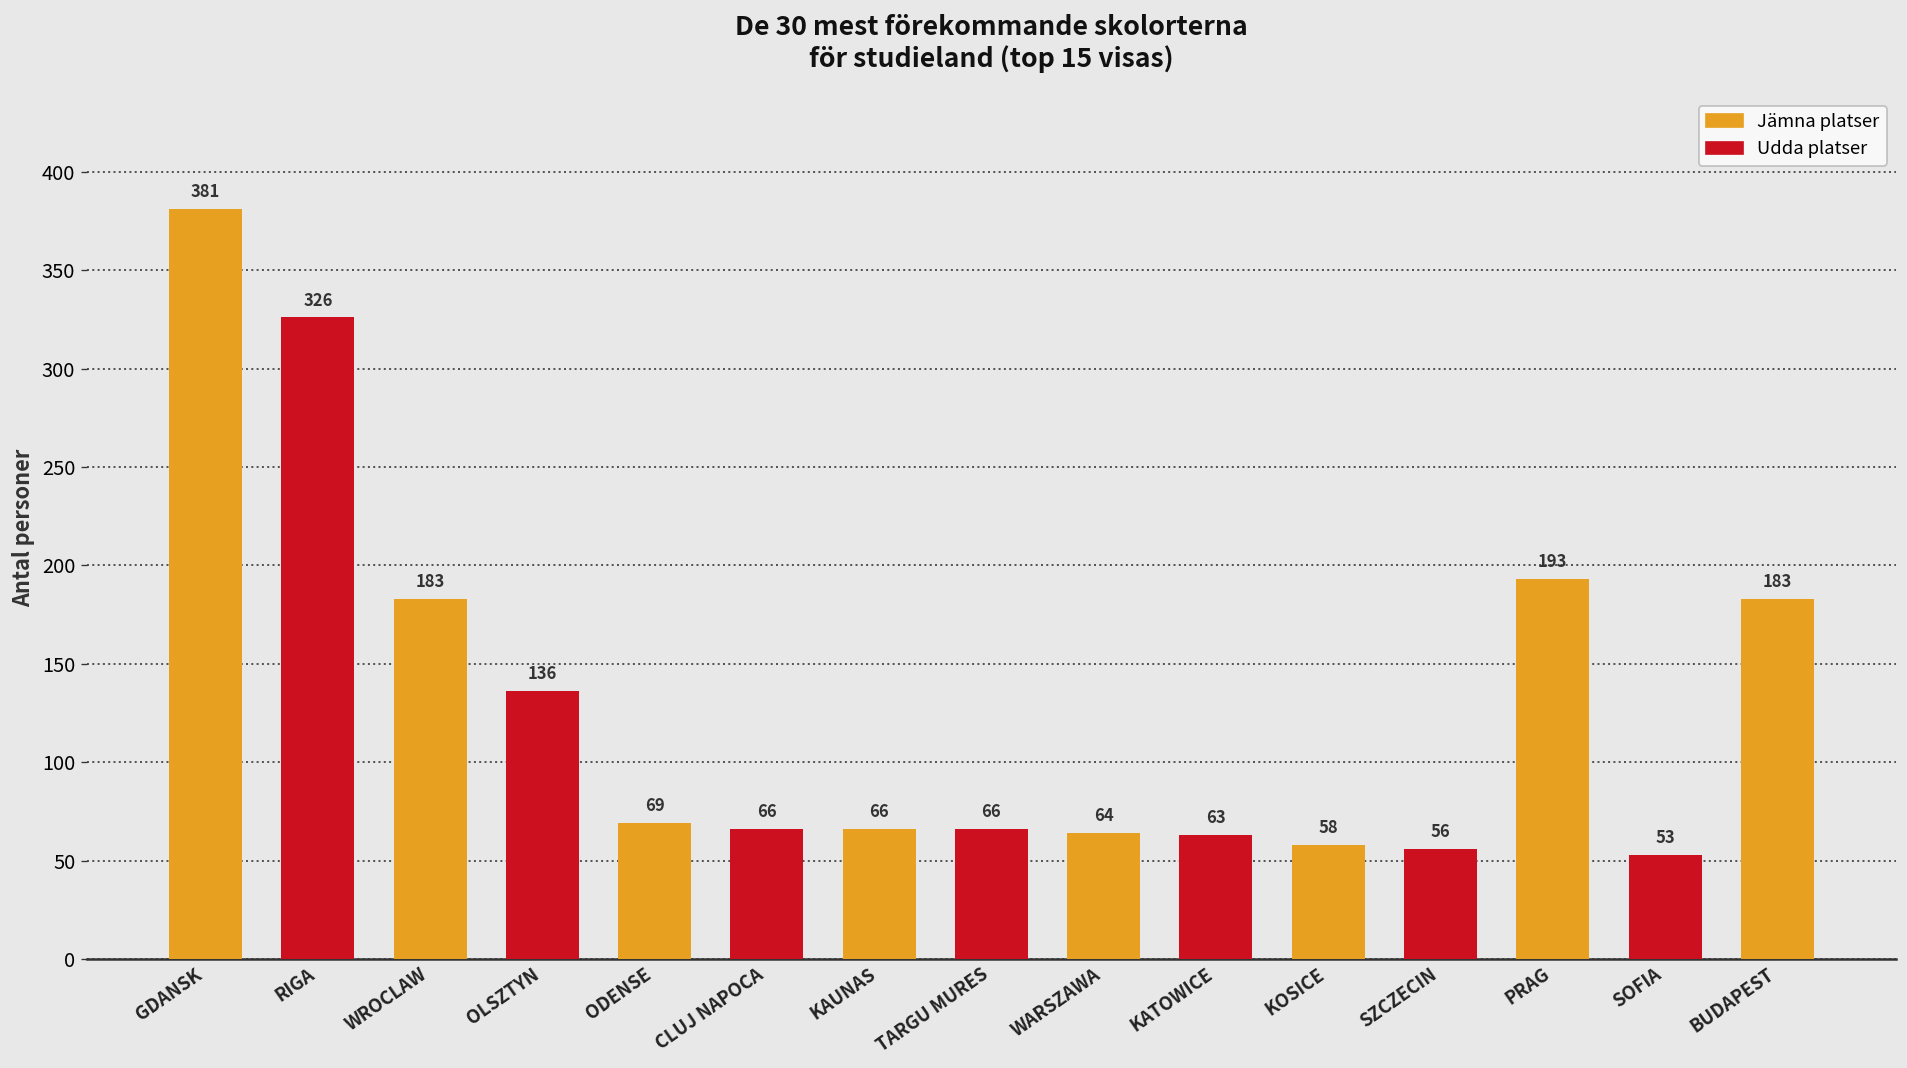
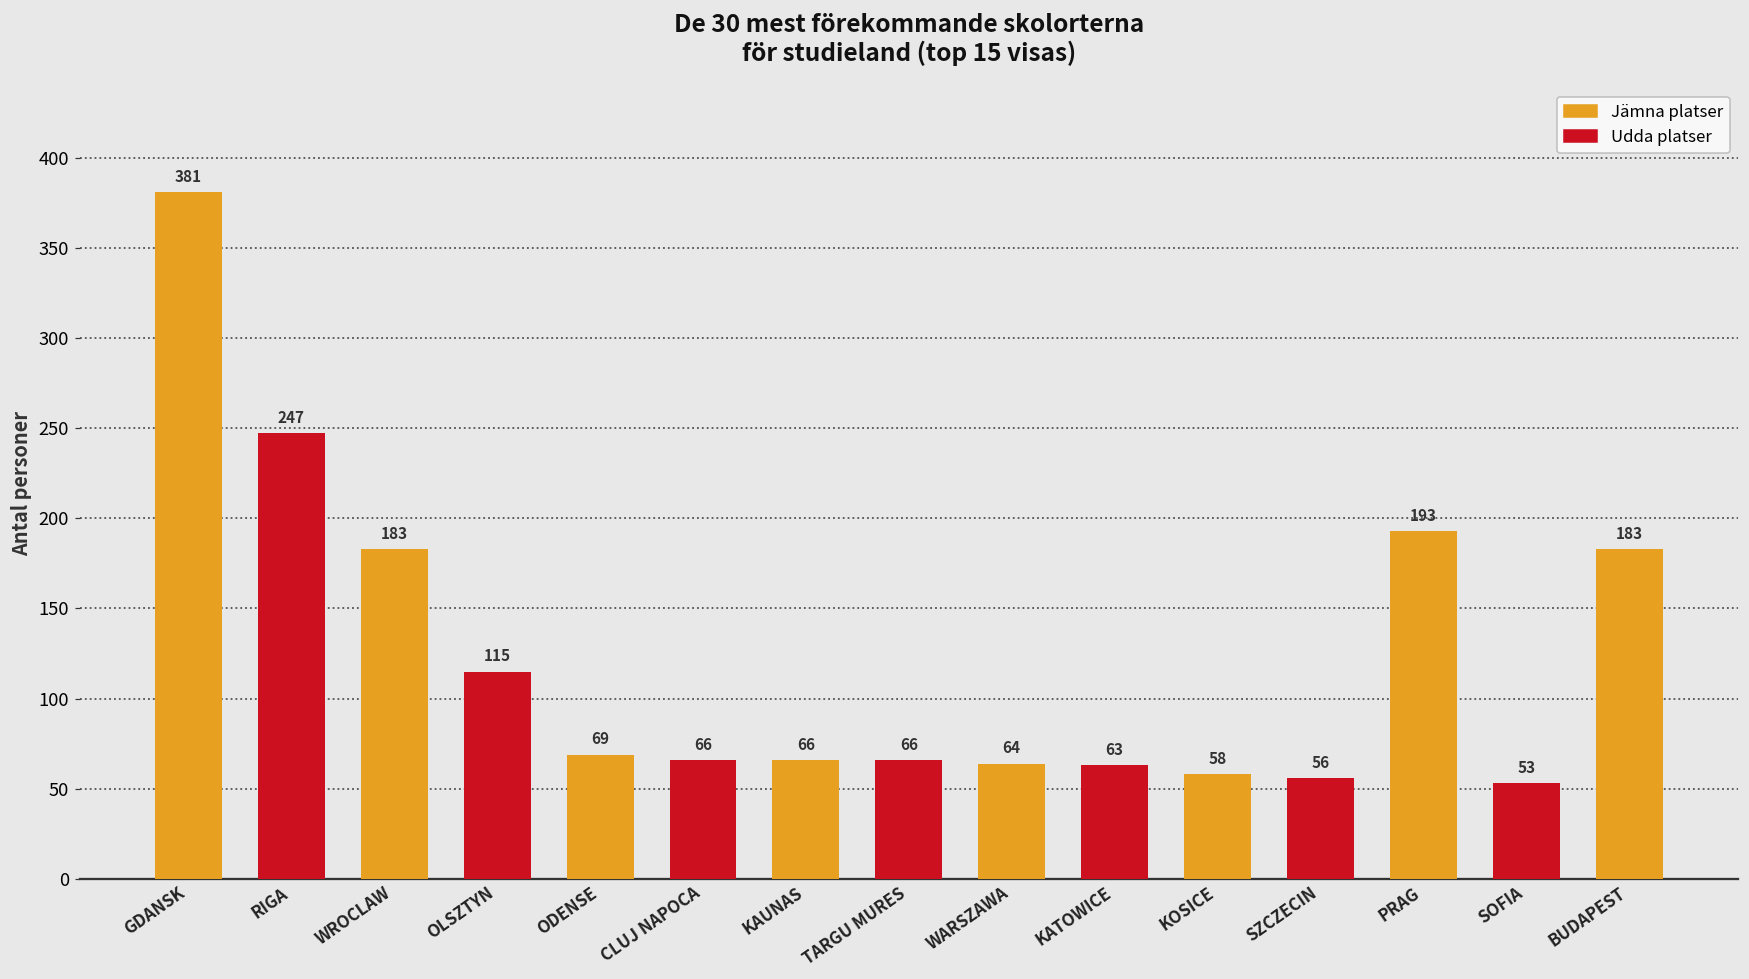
RIGA: 326 -> 247
OLSZTYN: 136 -> 115
